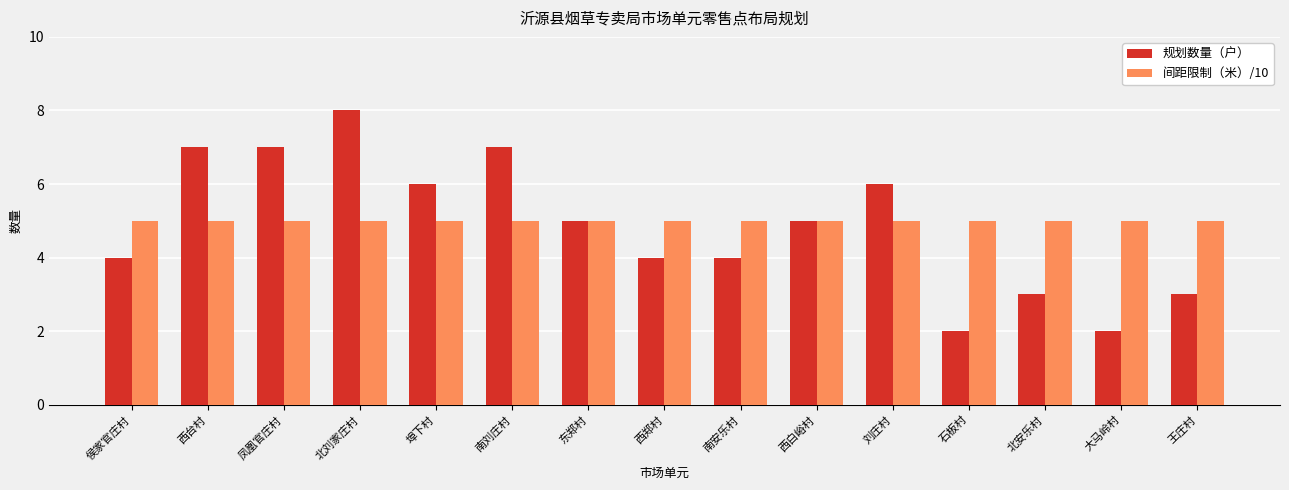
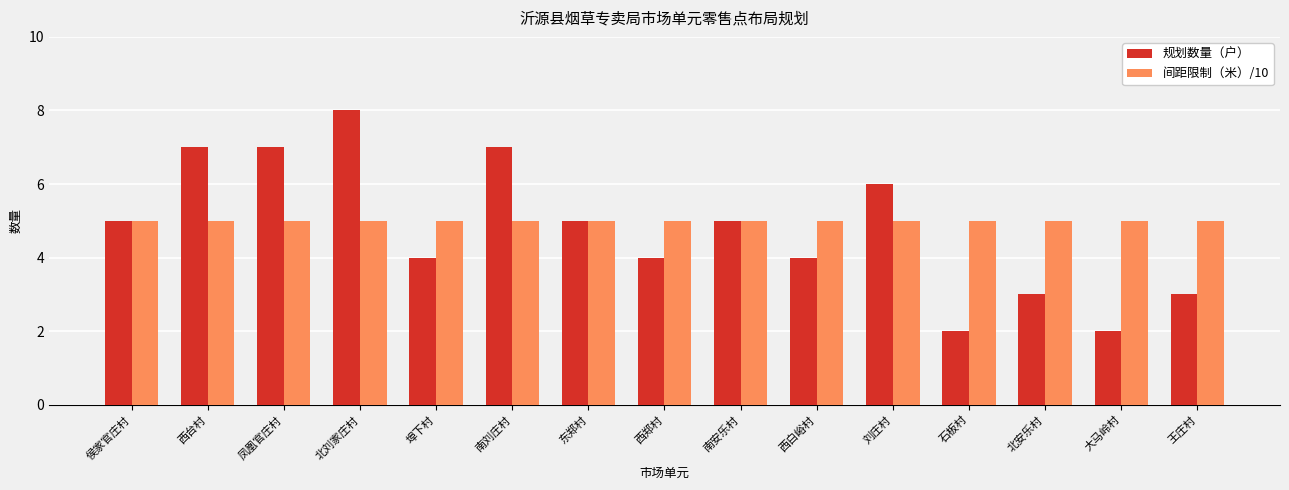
规划数量（户）, 侯家官庄村: 4 -> 5
规划数量（户）, 埠下村: 6 -> 4
规划数量（户）, 南安乐村: 4 -> 5
规划数量（户）, 西白峪村: 5 -> 4
